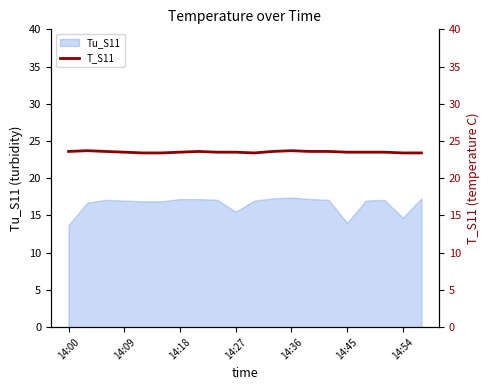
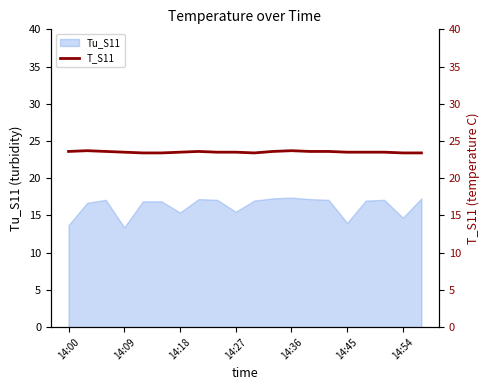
Tu_S11, 14:09: 17 -> 13
Tu_S11, 14:18: 17 -> 15
